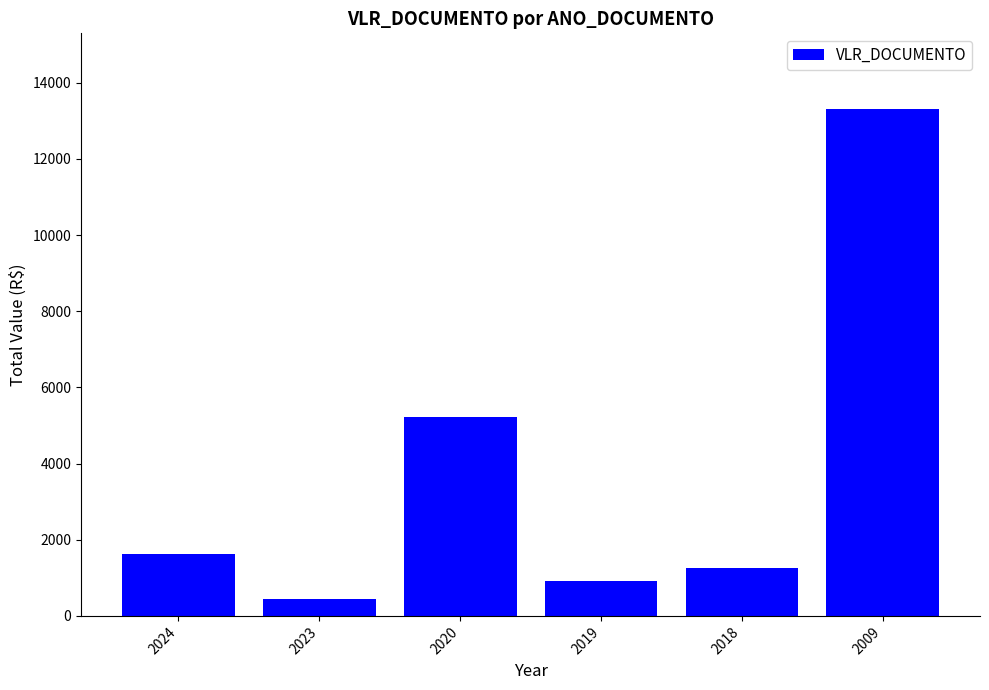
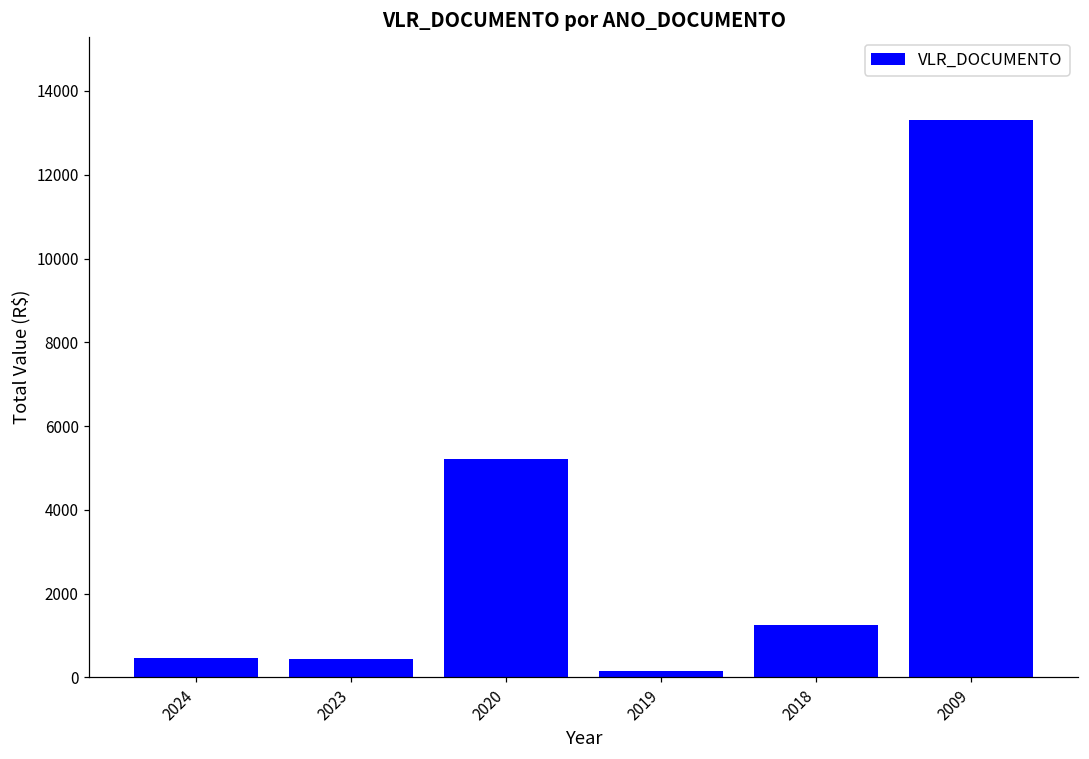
2024: 1600 -> 500
2019: 900 -> 200
